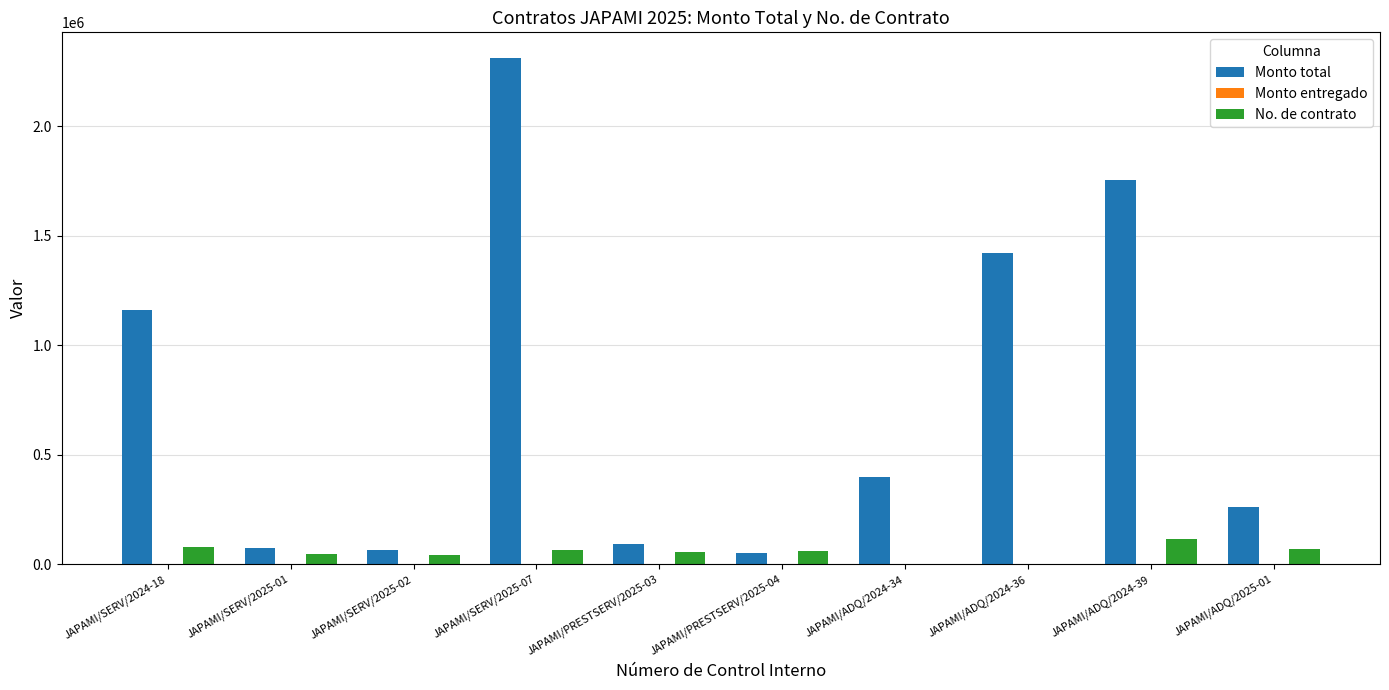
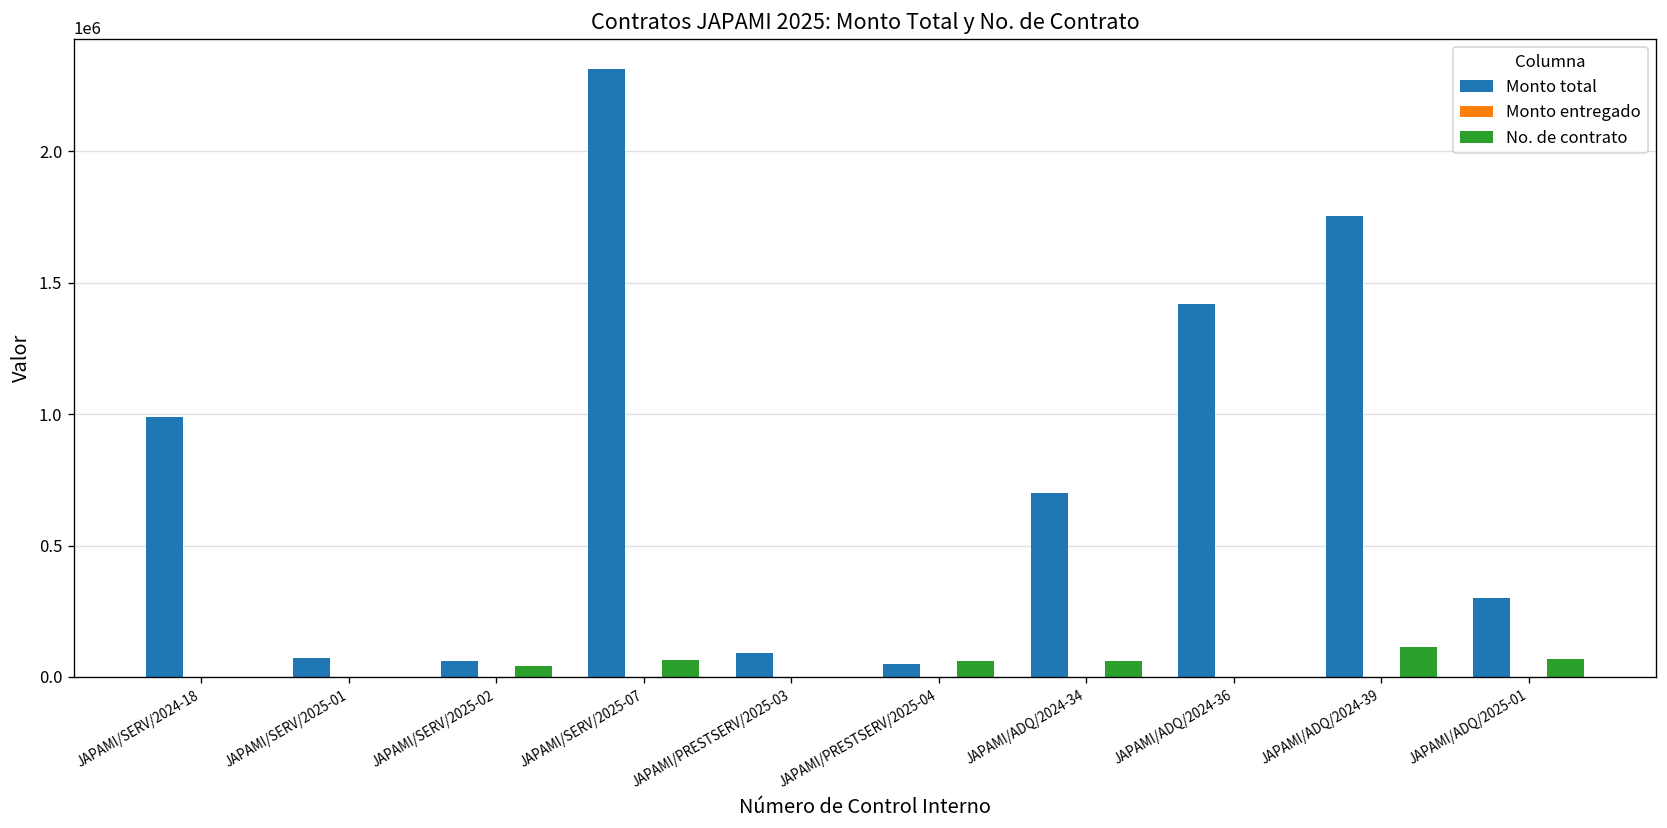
Monto total, JAPAMI/SERV/2024-18: 1160000 -> 990000
No. de contrato, JAPAMI/SERV/2024-18: 80000 -> 0
No. de contrato, JAPAMI/SERV/2025-01: 50000 -> 0
No. de contrato, JAPAMI/PRESTSERV/2025-03: 60000 -> 0
Monto total, JAPAMI/ADQ/2024-34: 400000 -> 700000
No. de contrato, JAPAMI/ADQ/2024-34: 0 -> 60000
Monto total, JAPAMI/ADQ/2025-01: 260000 -> 300000
